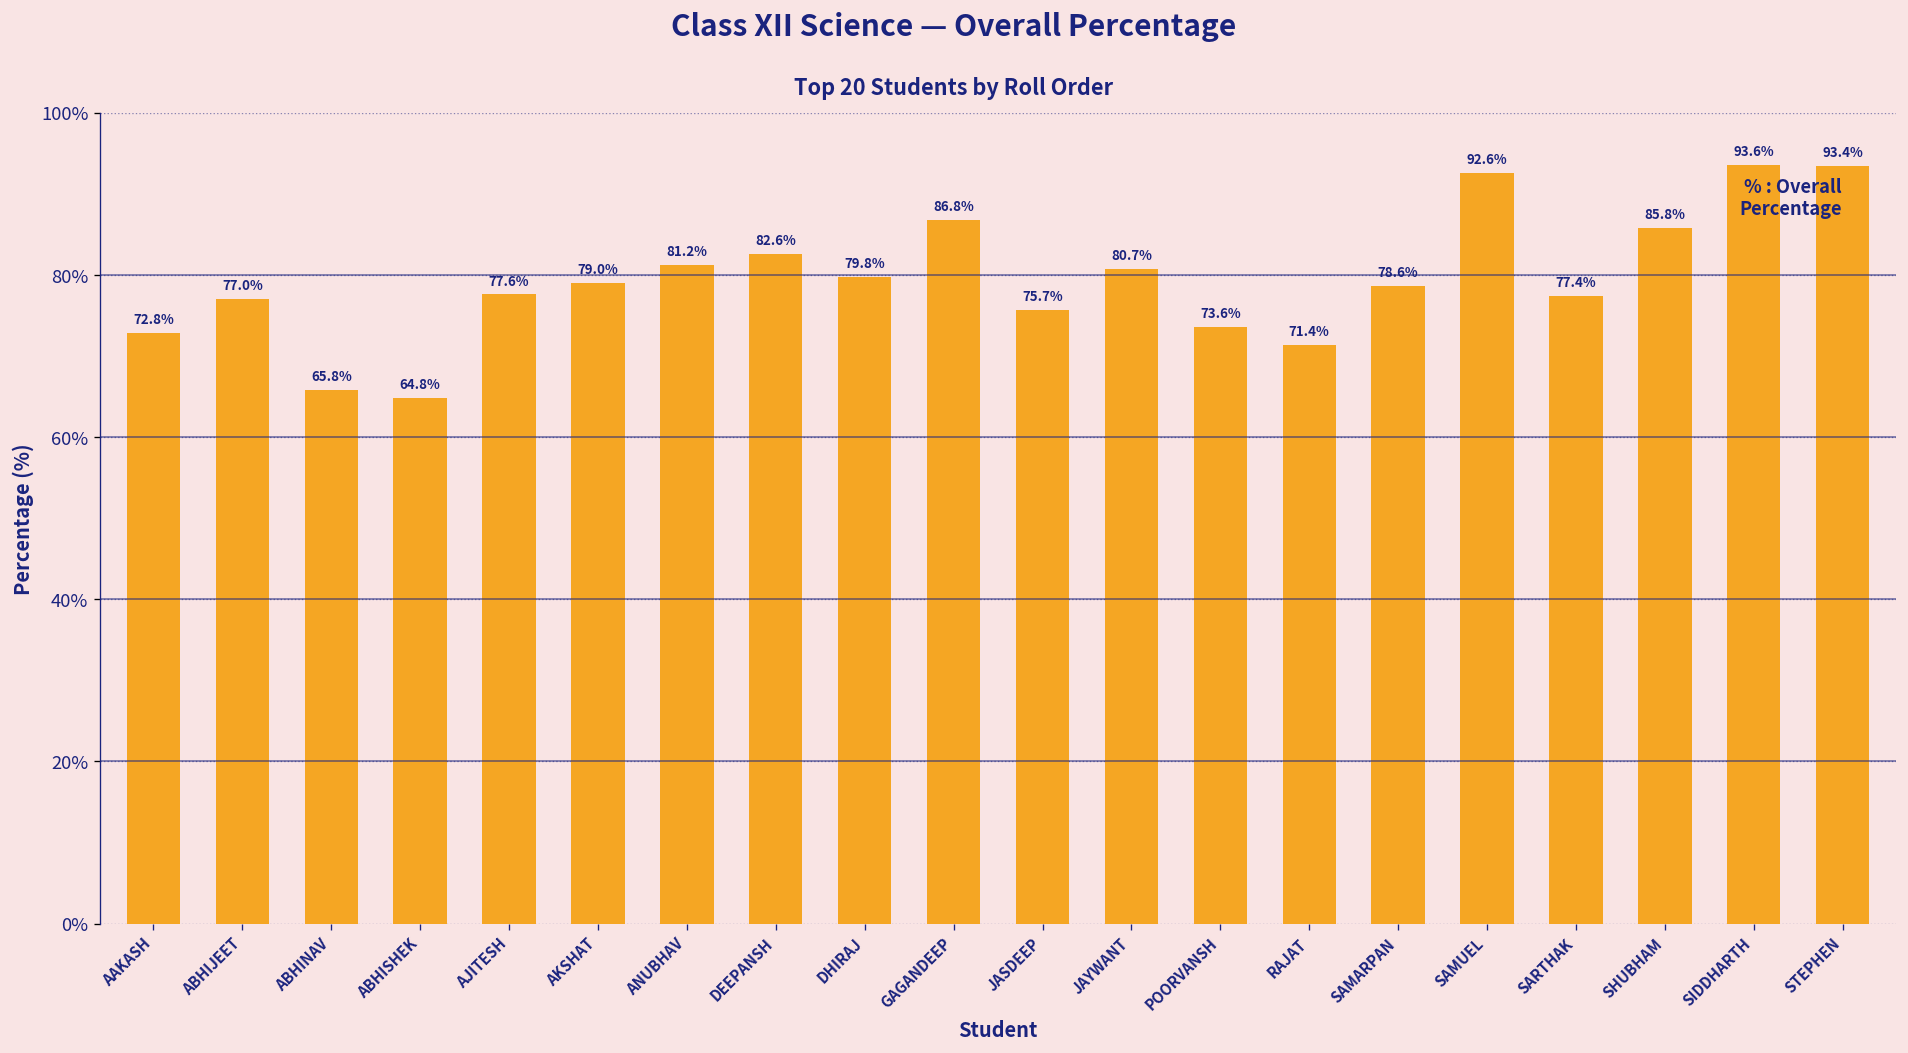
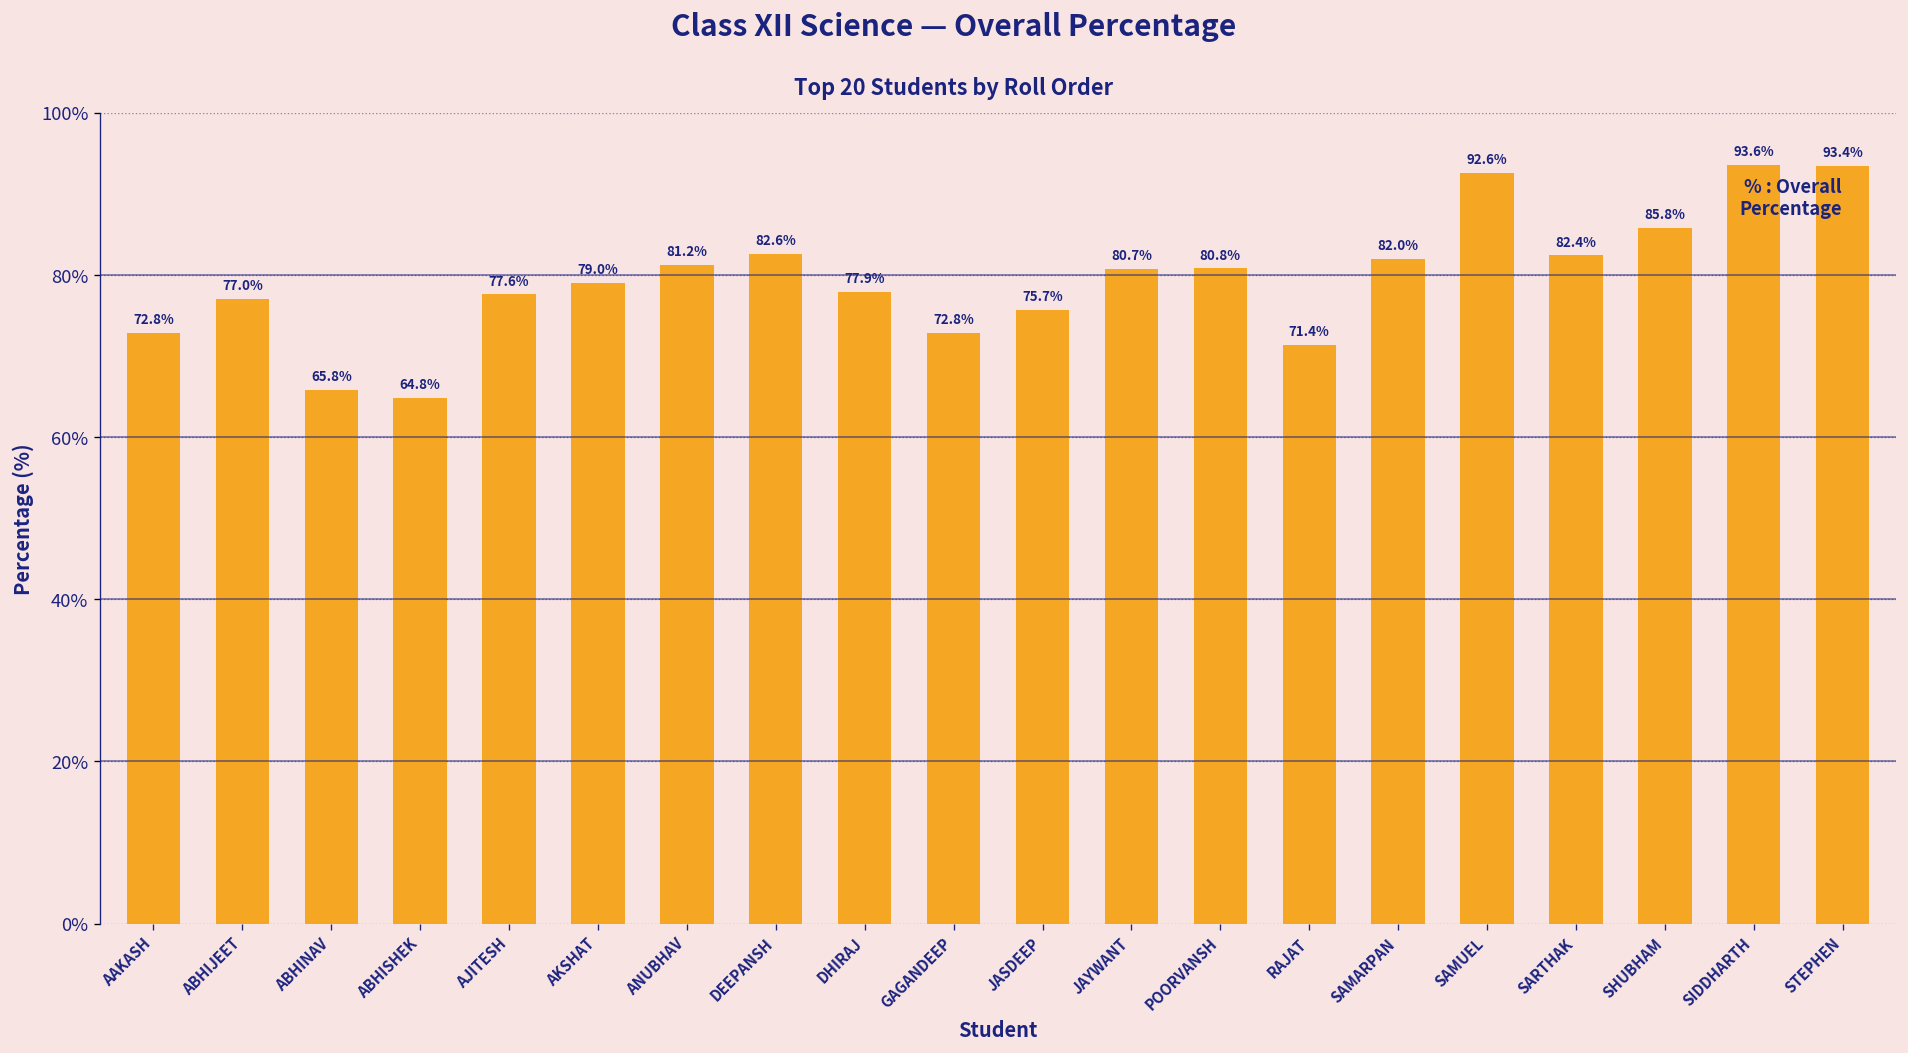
DHIRAJ: 79.8% -> 77.9%
GAGANDEEP: 86.8% -> 72.8%
POORVANSH: 73.6% -> 80.8%
SAMARPAN: 78.6% -> 82.0%
SARTHAK: 77.4% -> 82.4%
